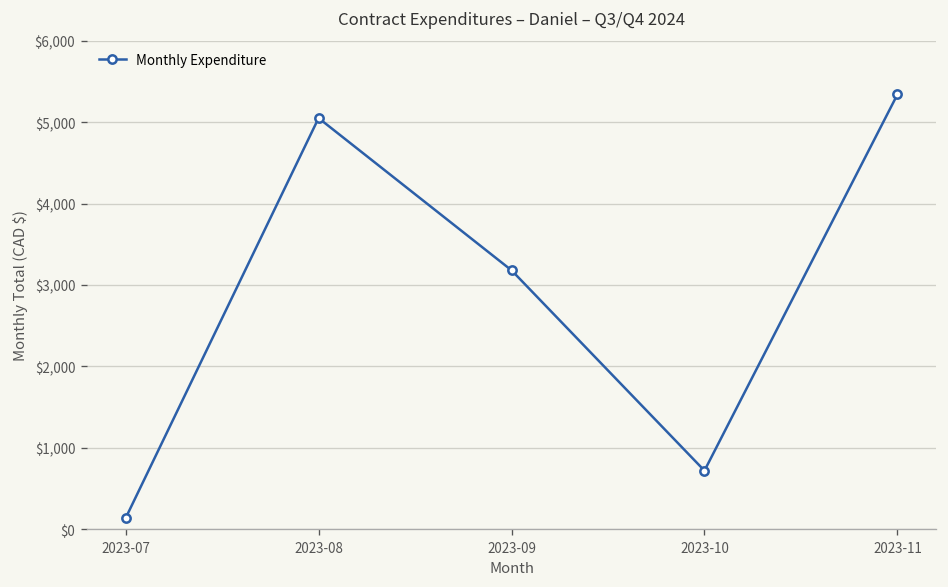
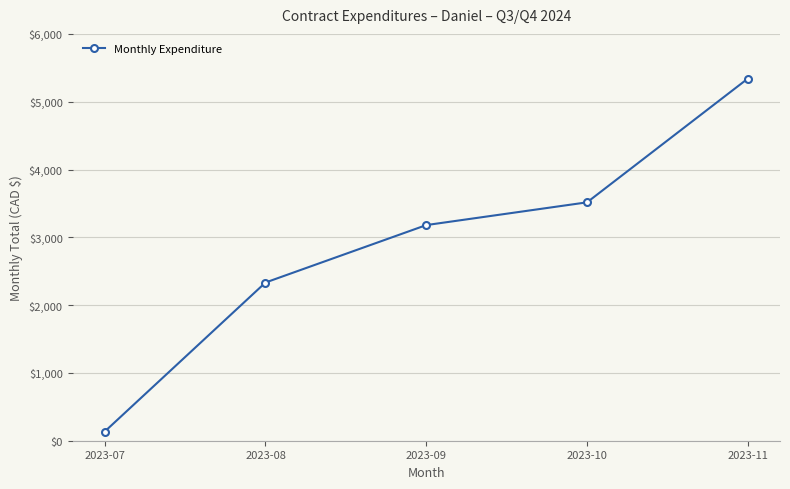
2023-08: $5,100 -> $2,300
2023-10: $700 -> $3,500
